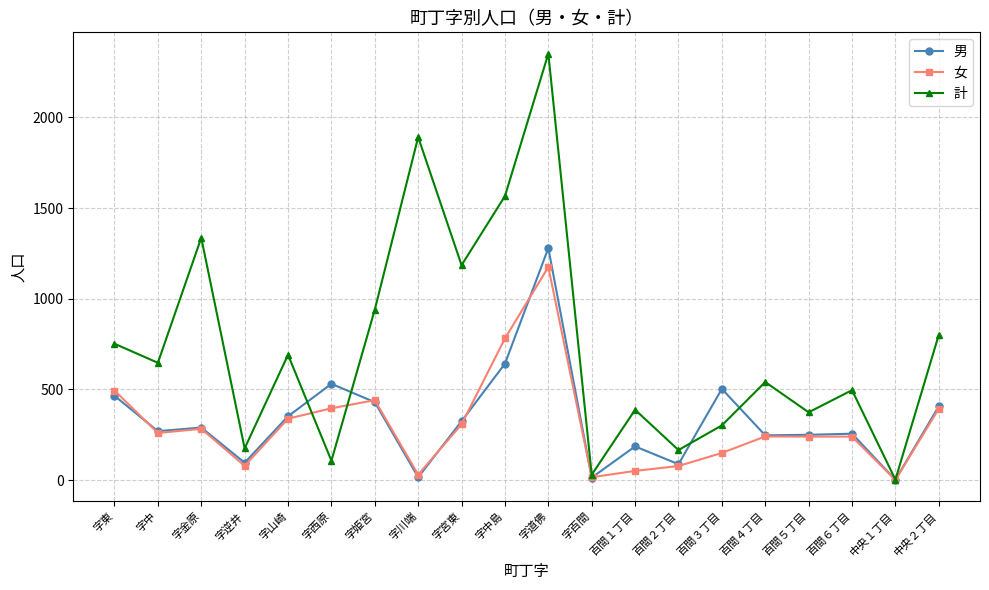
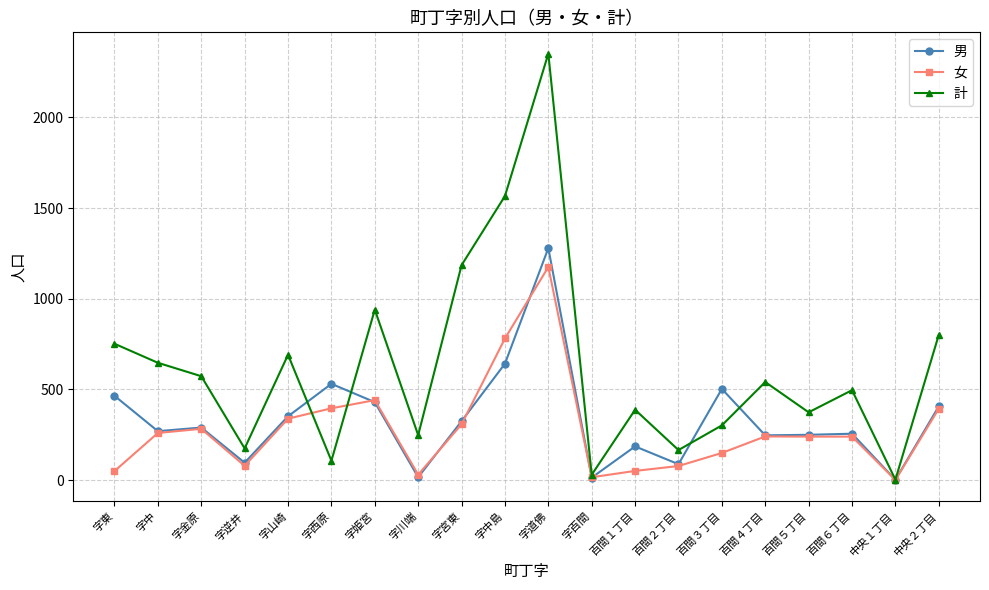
女, 字東: 490 -> 50
計, 字金原: 1340 -> 570
計, 字川端: 1890 -> 250
